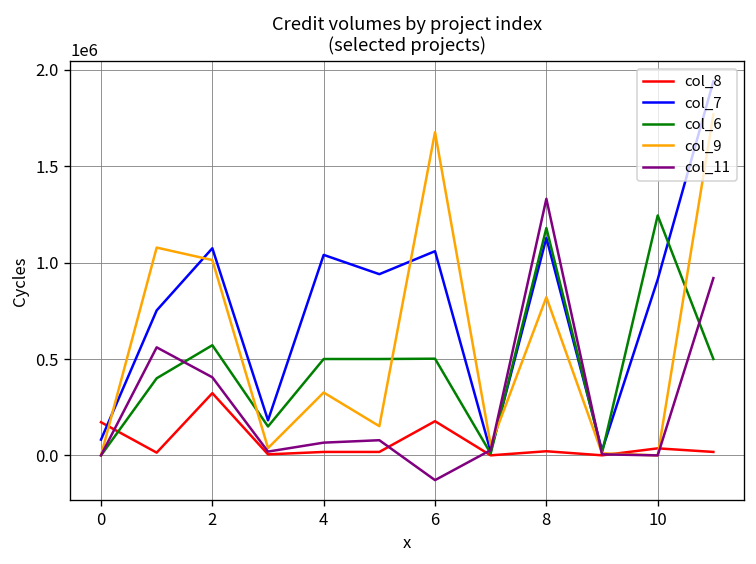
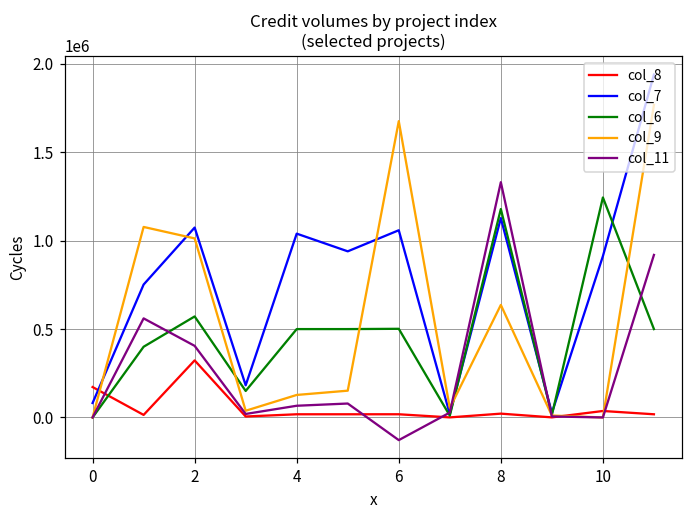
col_9, 4: 330000 -> 130000
col_8, 6: 180000 -> 20000
col_9, 8: 820000 -> 640000
